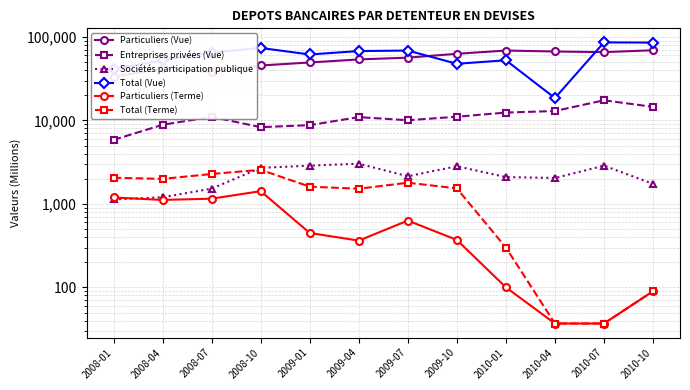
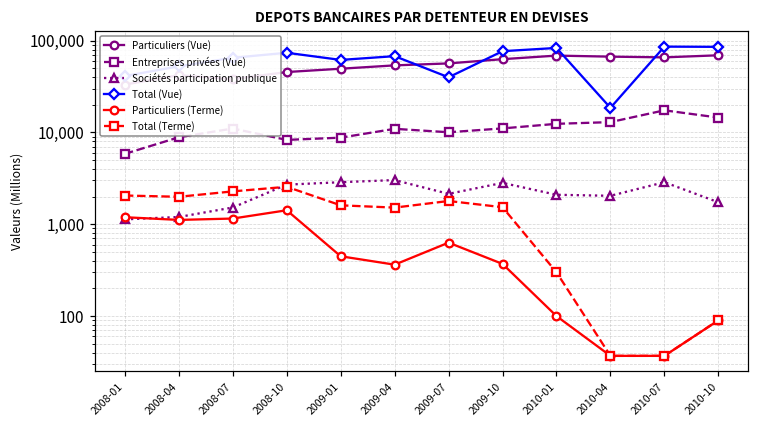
Total (Vue), 2009-07: 70,000 -> 40,000
Total (Vue), 2009-10: 50,000 -> 80,000
Total (Vue), 2010-01: 50,000 -> 80,000
